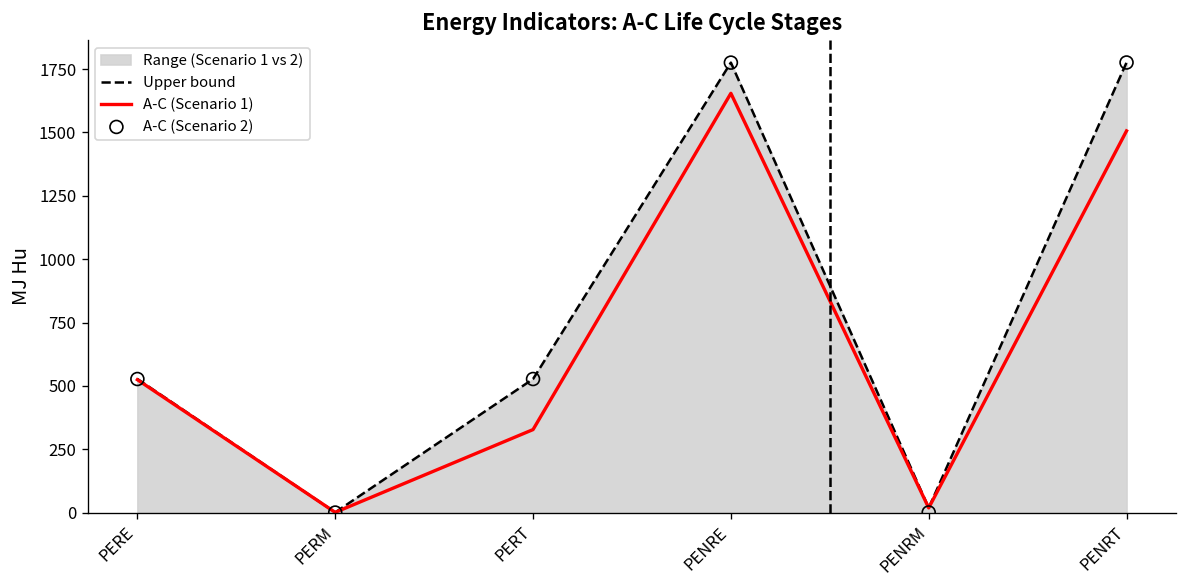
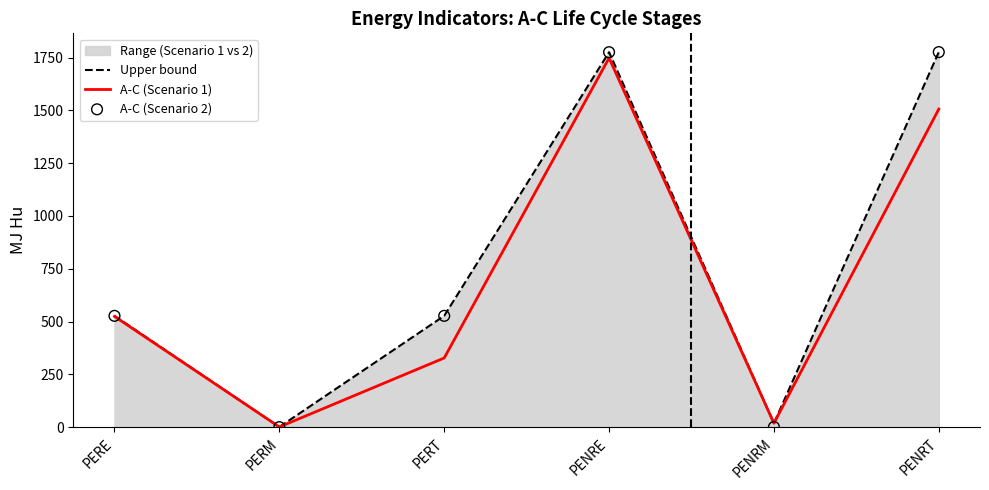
A-C (Scenario 1), PENRE: 1650 -> 1750
